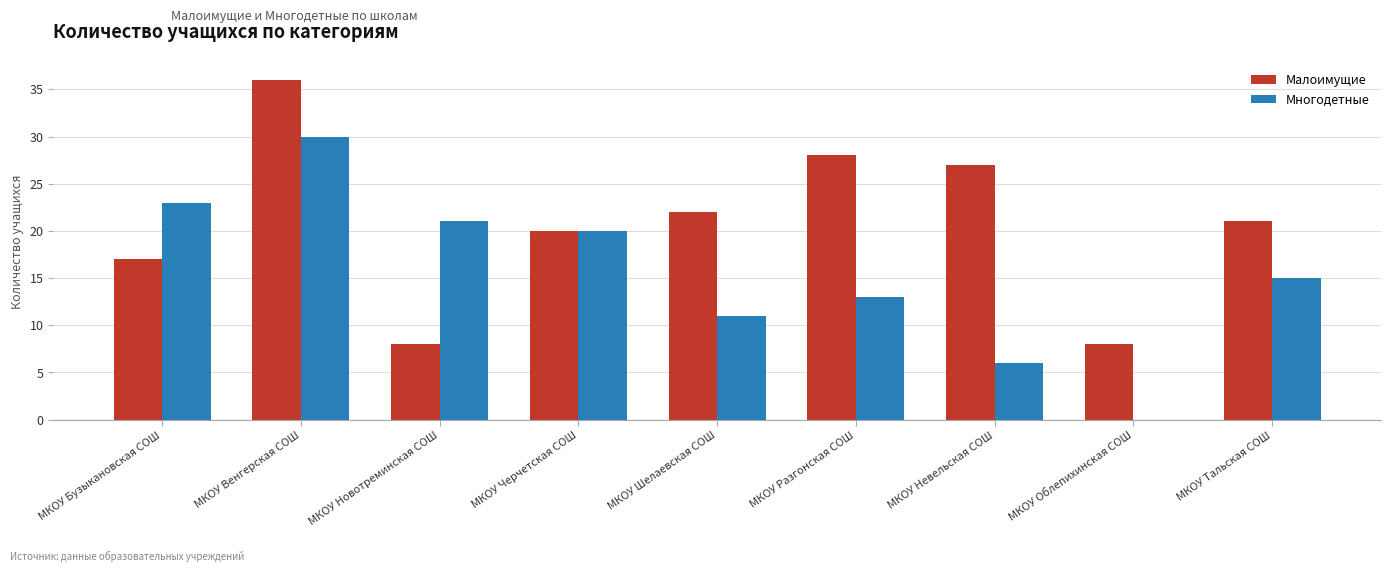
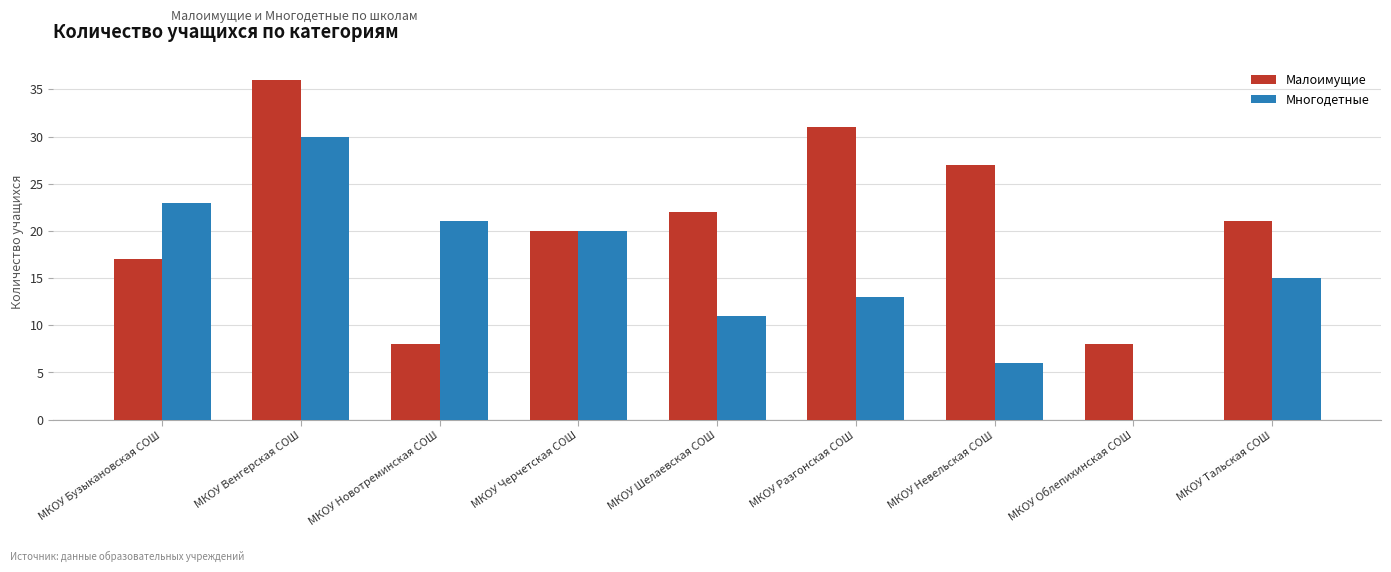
Малоимущие, МКОУ Разгонская СОШ: 28 -> 31
